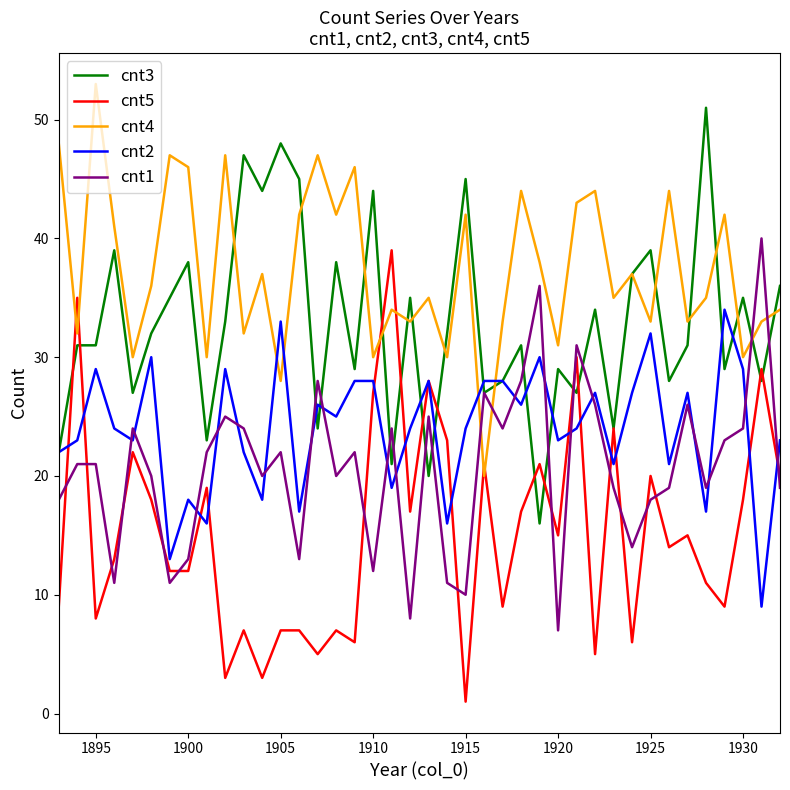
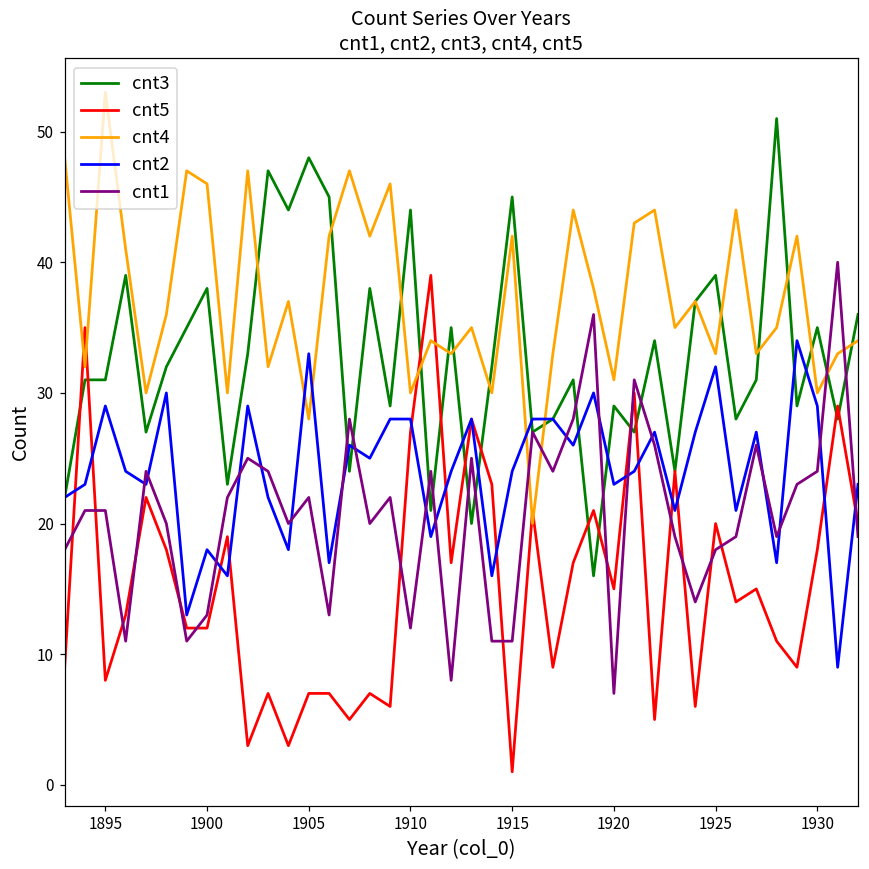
cnt1, 1915: 10 -> 11
